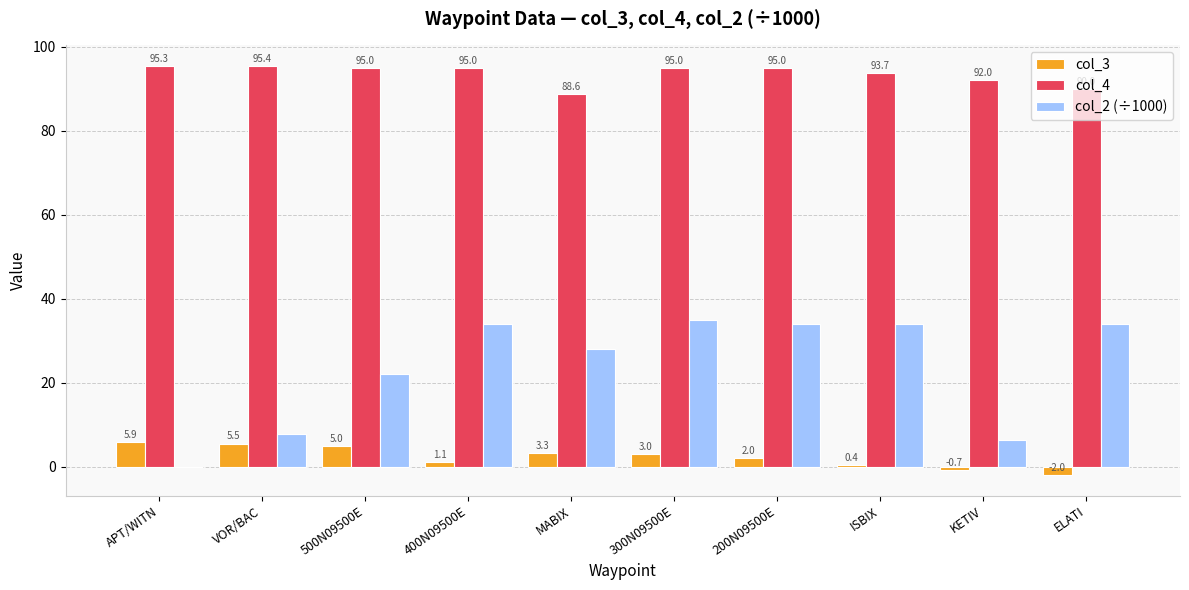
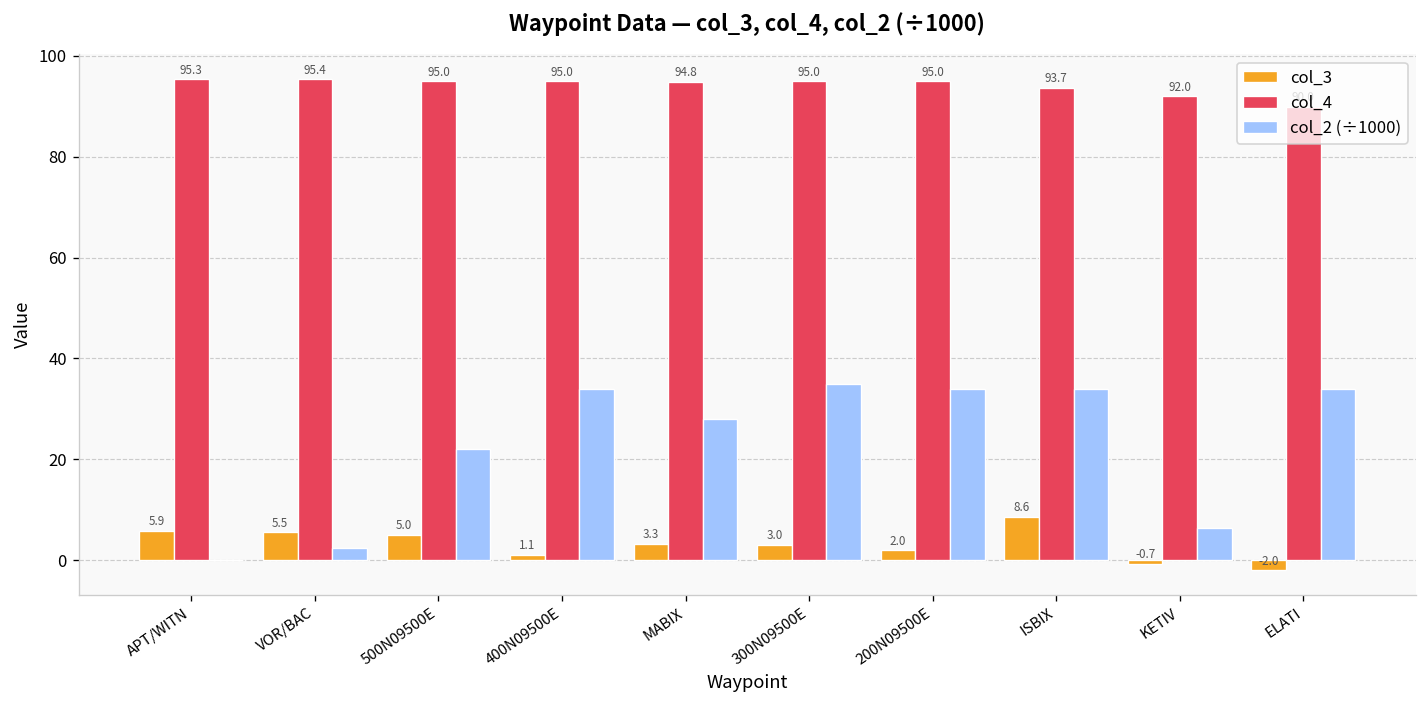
col_2 (÷1000), VOR/BAC: 8 -> 2
col_4, MABIX: 88.6 -> 94.8
col_3, ISBIX: 0.4 -> 8.6
